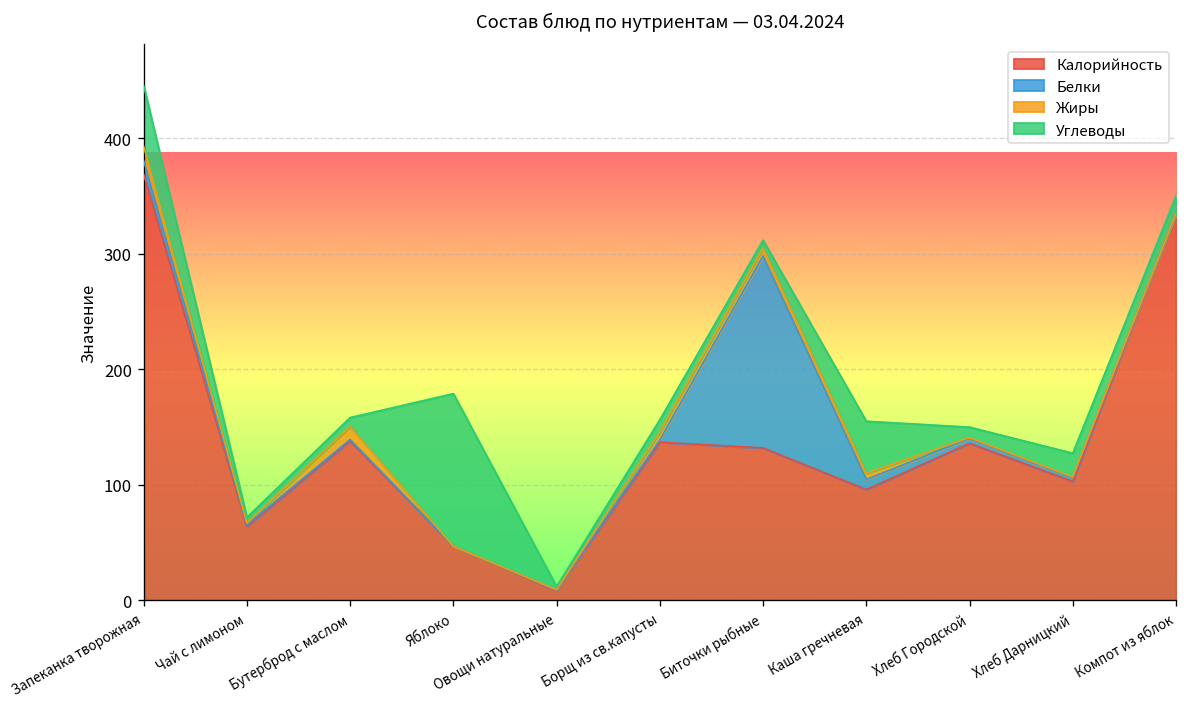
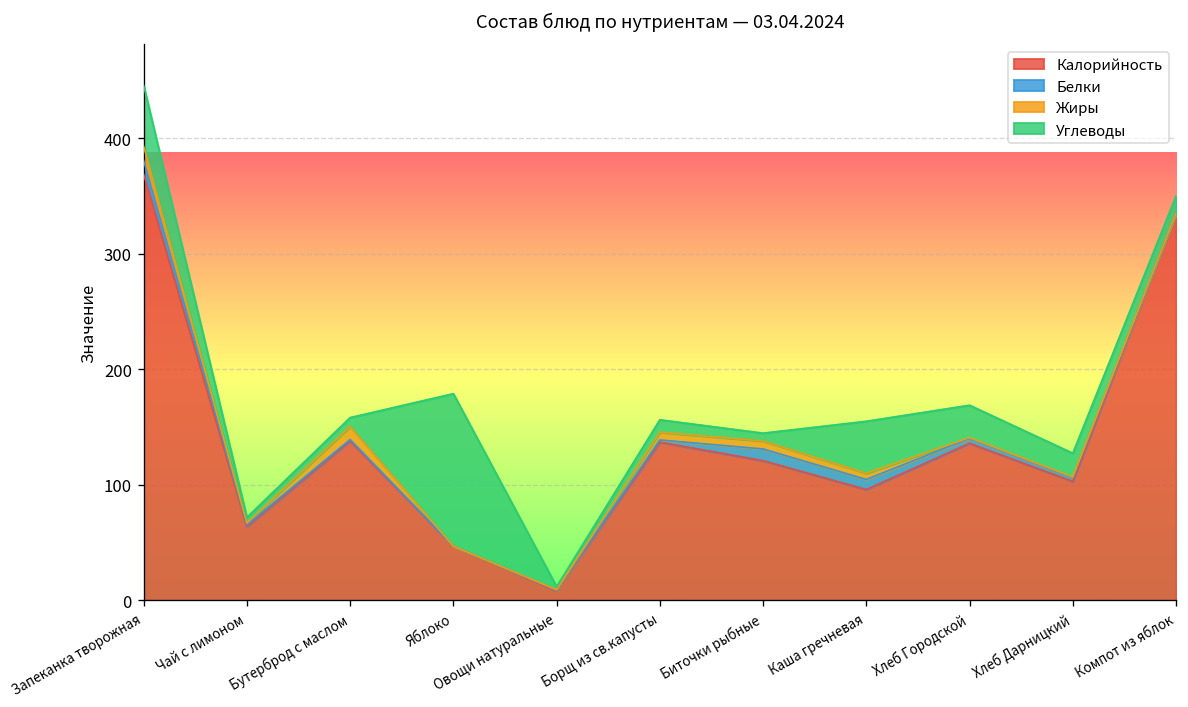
Калорийность, Биточки рыбные: 130 -> 120
Белки, Биточки рыбные: 170 -> 10
Углеводы, Хлеб Городской: 10 -> 30
